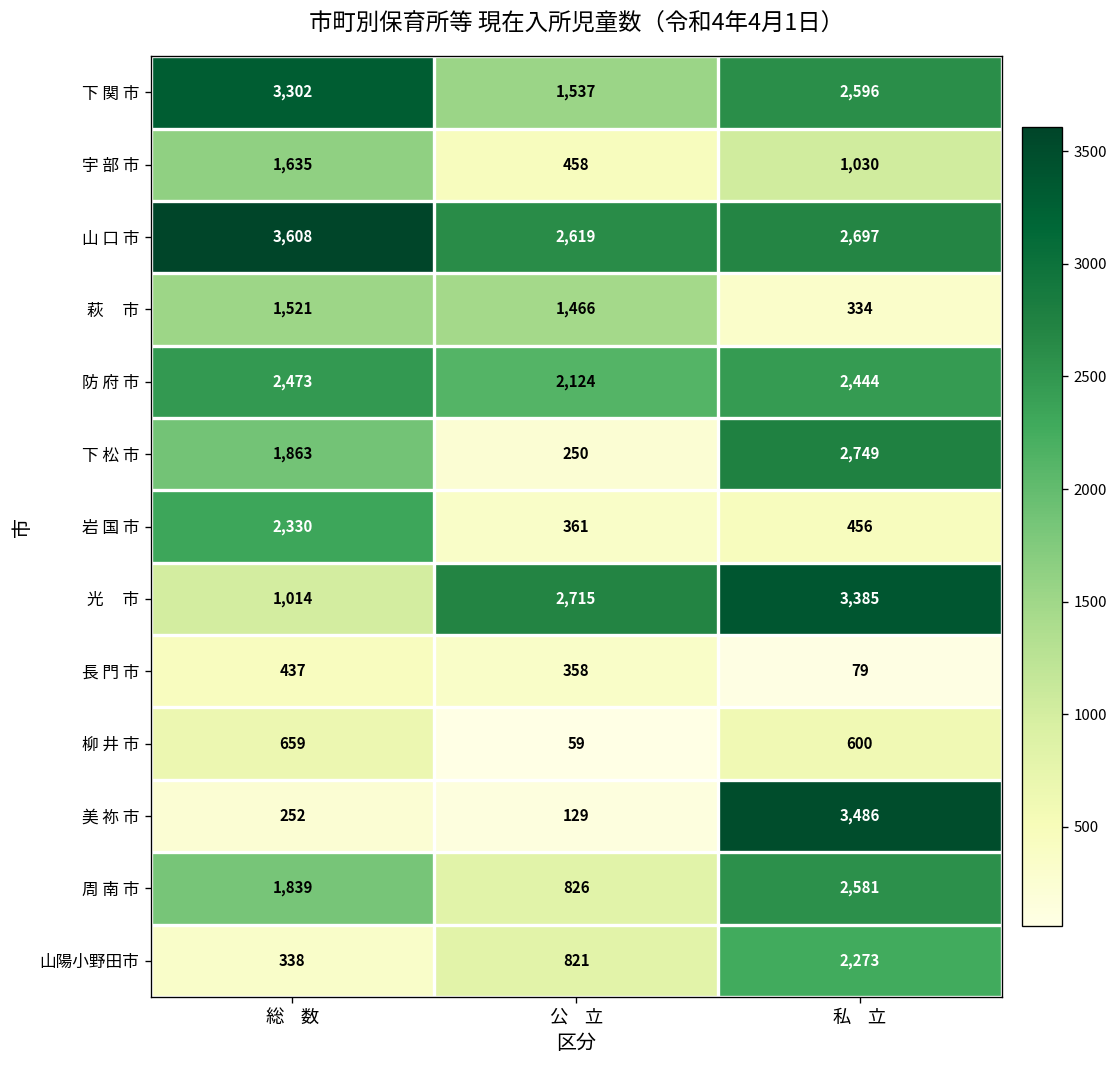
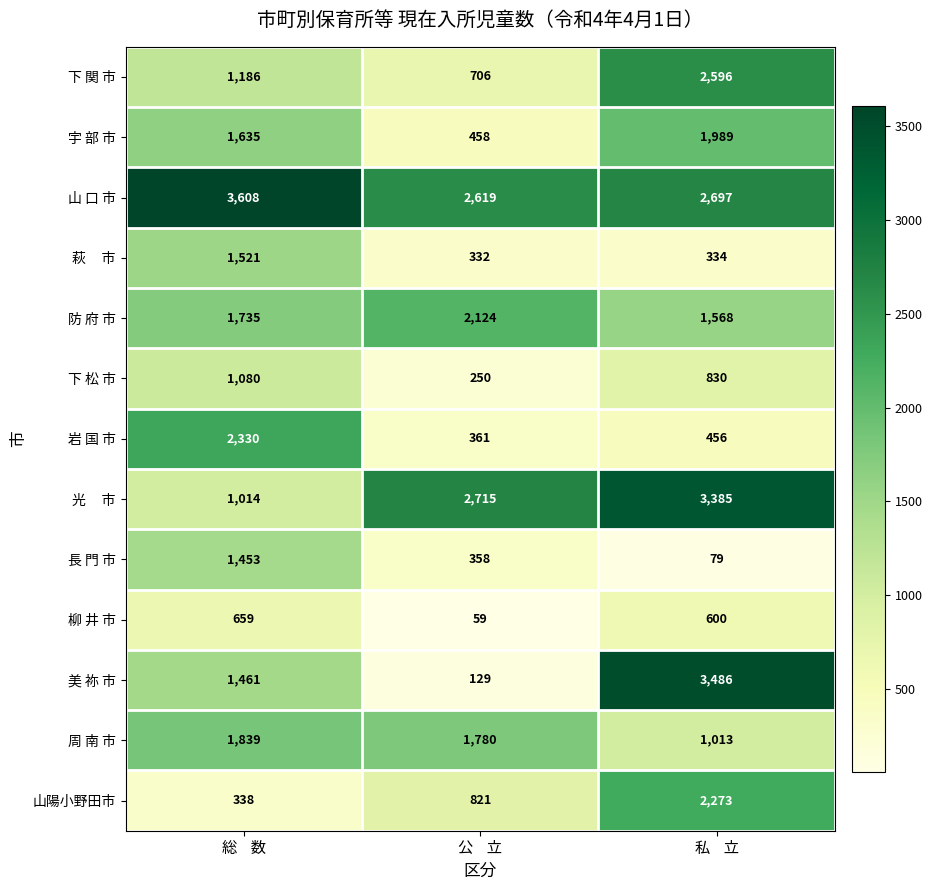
下 関 市, 総 数: 3,302 -> 1,186
下 関 市, 公 立: 1,537 -> 706
宇 部 市, 私 立: 1,030 -> 1,989
萩 市, 公 立: 1,466 -> 332
防 府 市, 総 数: 2,473 -> 1,735
防 府 市, 私 立: 2,444 -> 1,568
下 松 市, 総 数: 1,863 -> 1,080
下 松 市, 私 立: 2,749 -> 830
長 門 市, 総 数: 437 -> 1,453
美 祢 市, 総 数: 252 -> 1,461
周 南 市, 公 立: 826 -> 1,780
周 南 市, 私 立: 2,581 -> 1,013
